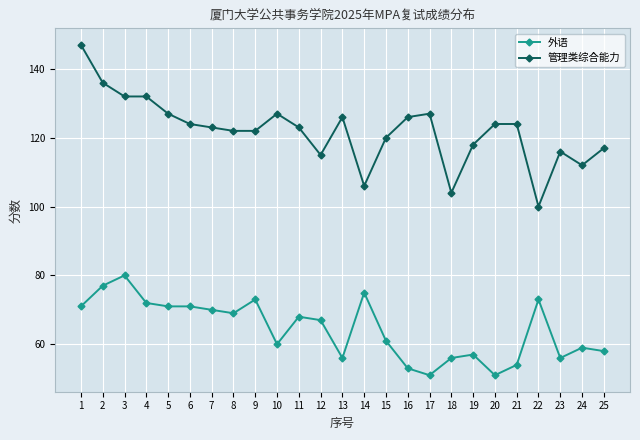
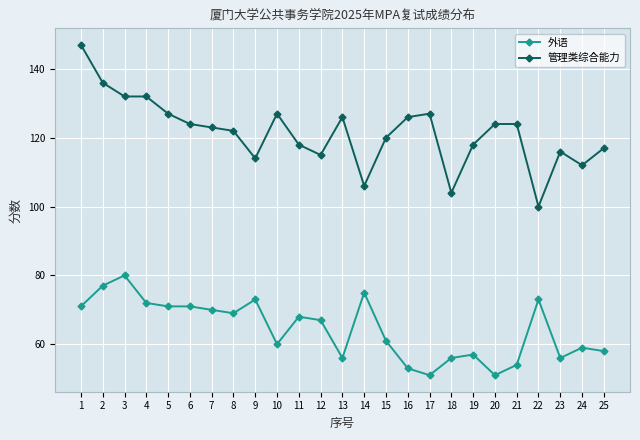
管理类综合能力, 9: 122 -> 114
管理类综合能力, 11: 123 -> 118
